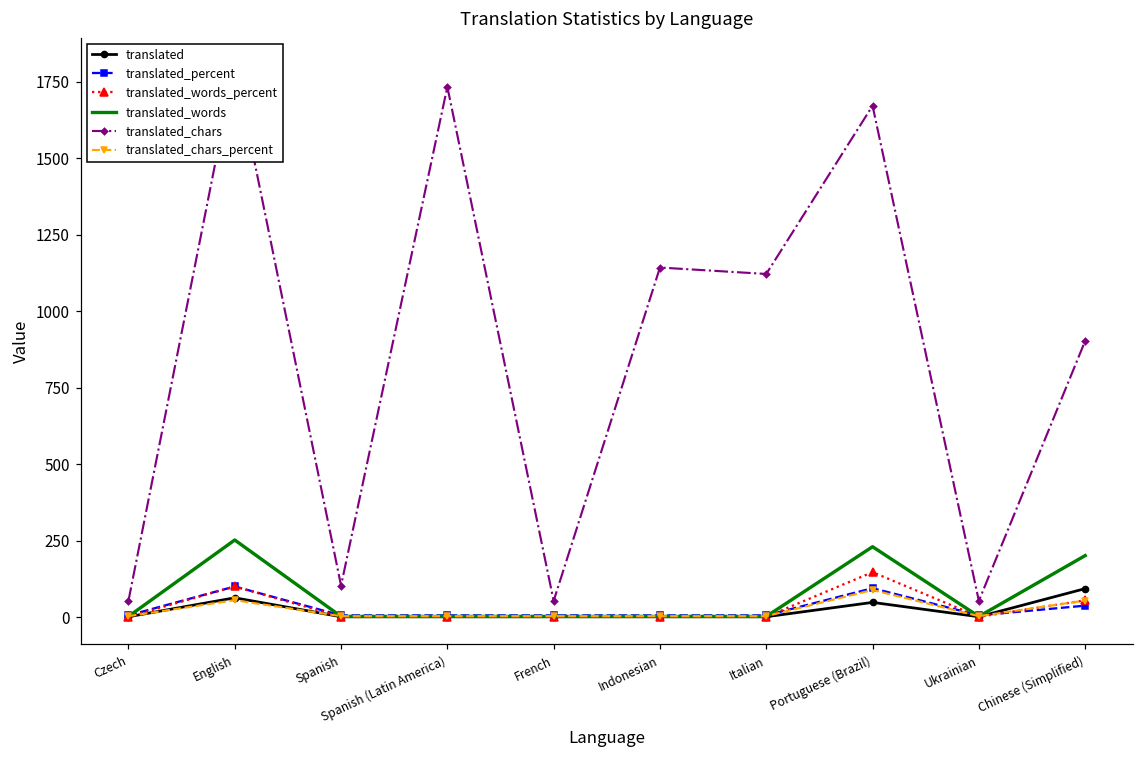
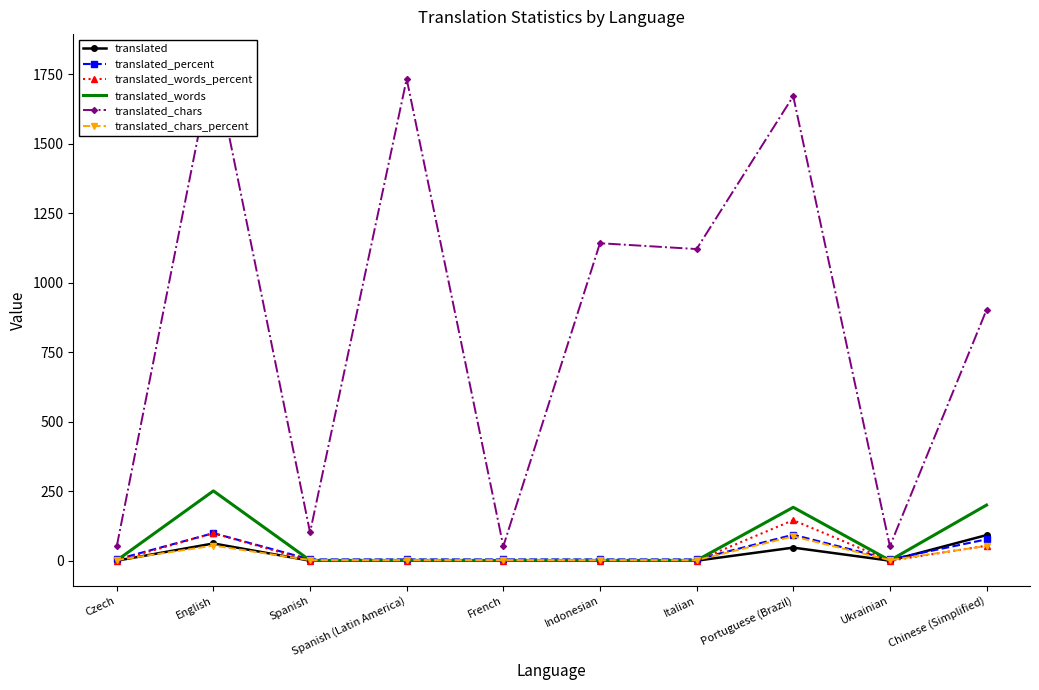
translated_words, Portuguese (Brazil): 230 -> 190
translated_percent, Chinese (Simplified): 40 -> 80
